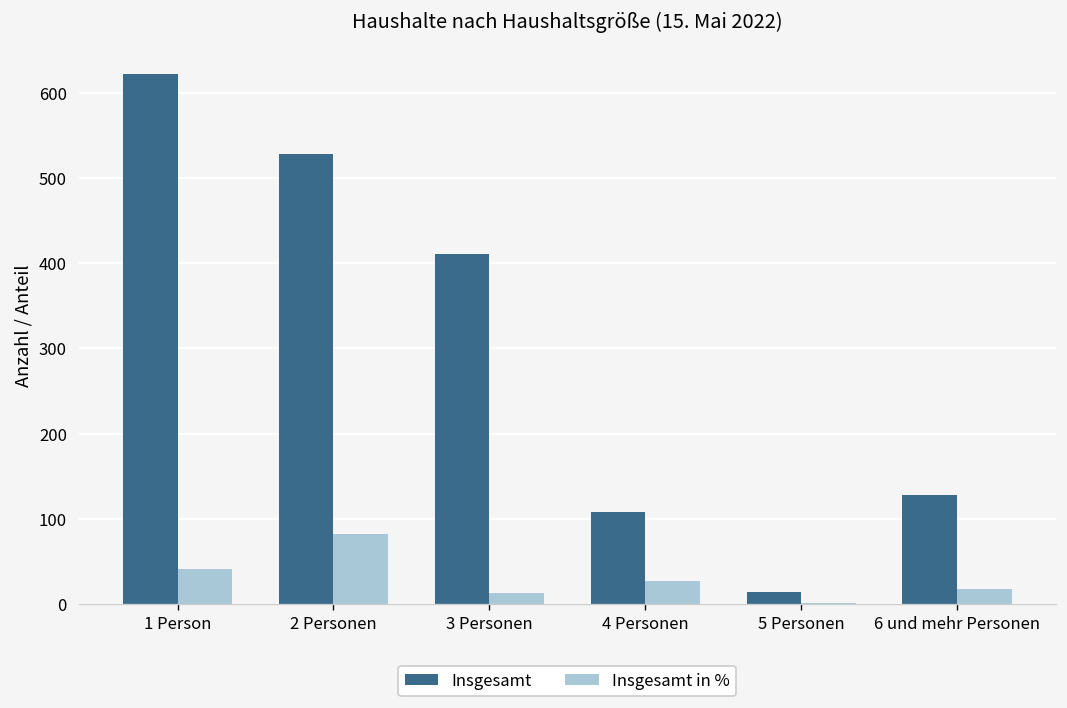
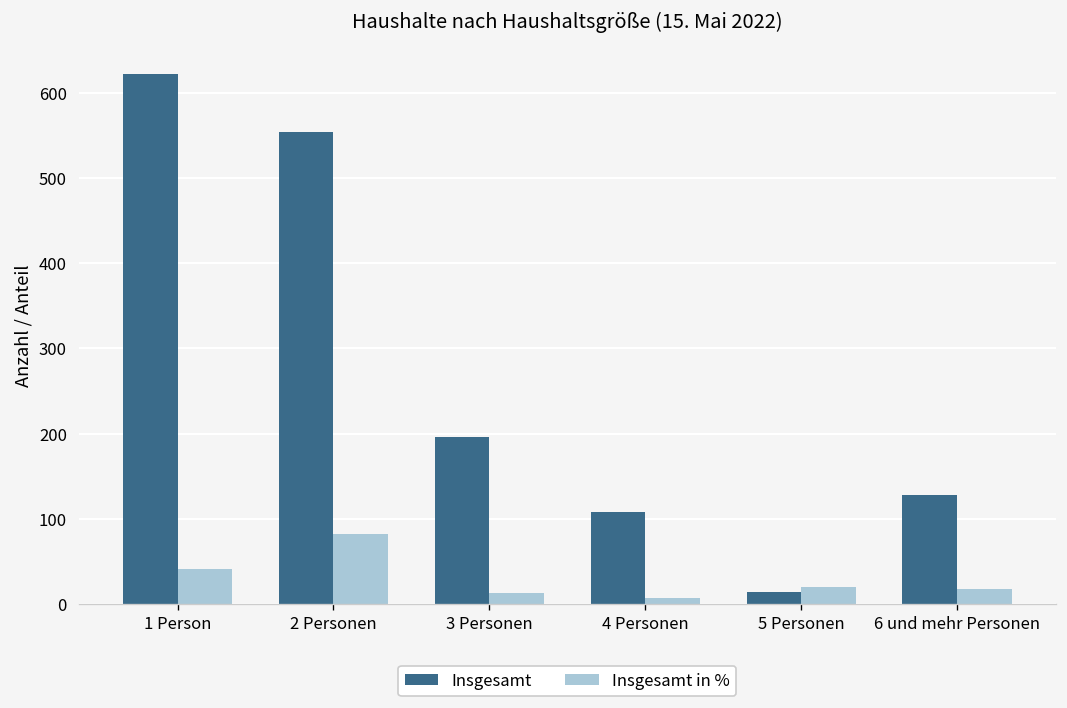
Insgesamt, 2 Personen: 530 -> 550
Insgesamt, 3 Personen: 410 -> 200
Insgesamt in %, 4 Personen: 30 -> 10
Insgesamt in %, 5 Personen: 0 -> 20
